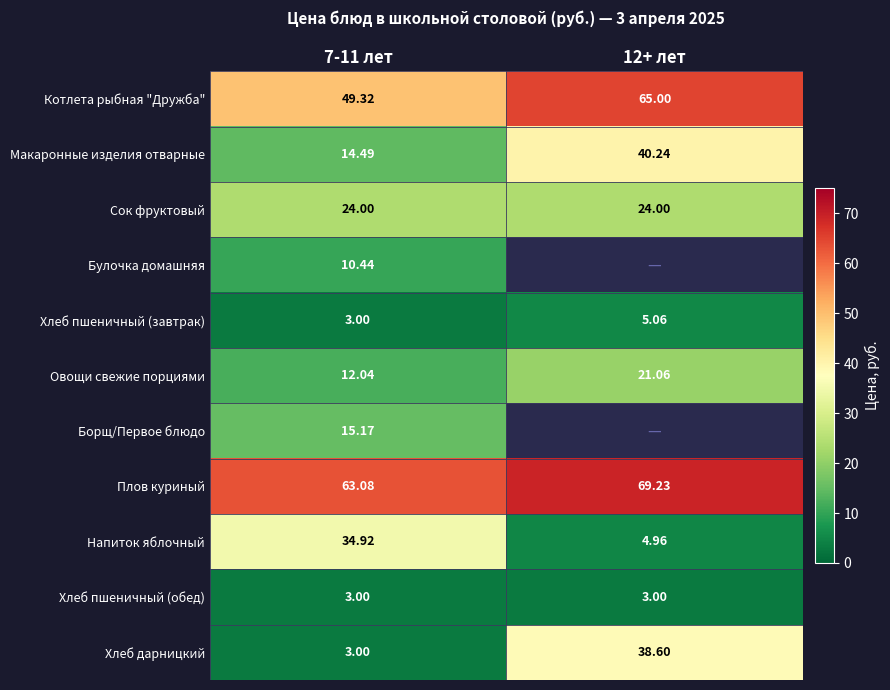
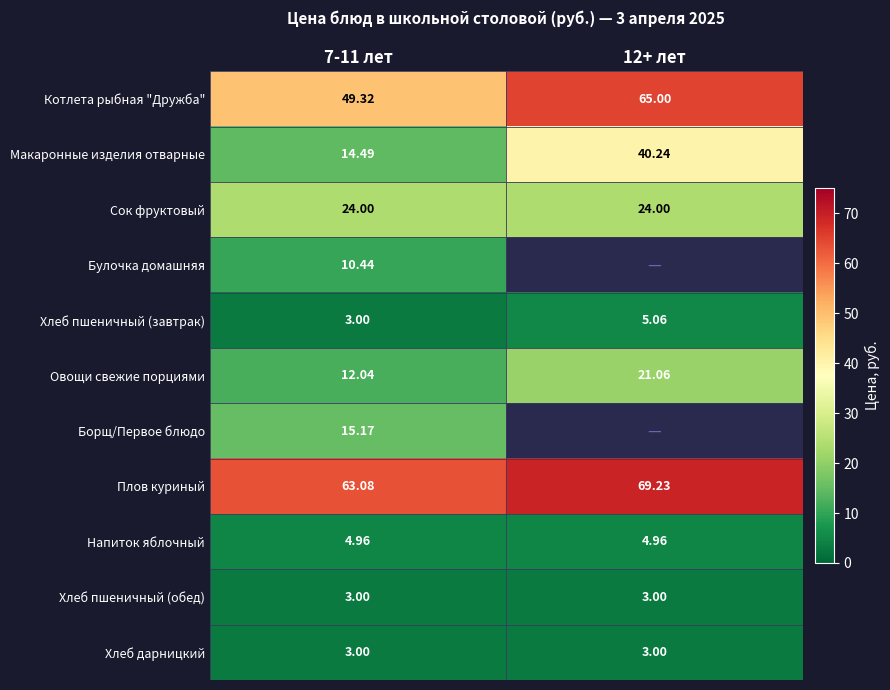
Напиток яблочный, 7-11 лет: 34.92 -> 4.96
Хлеб дарницкий, 12+ лет: 38.60 -> 3.00
